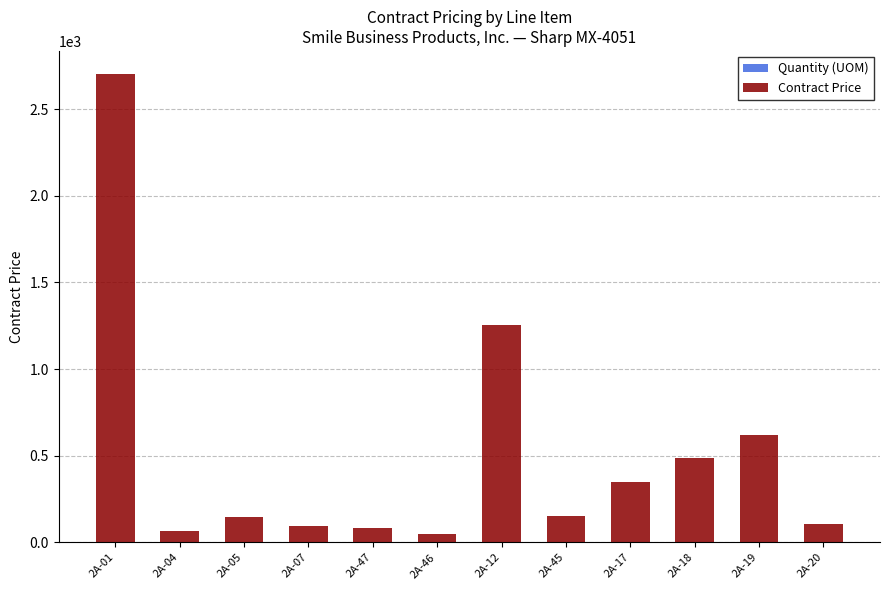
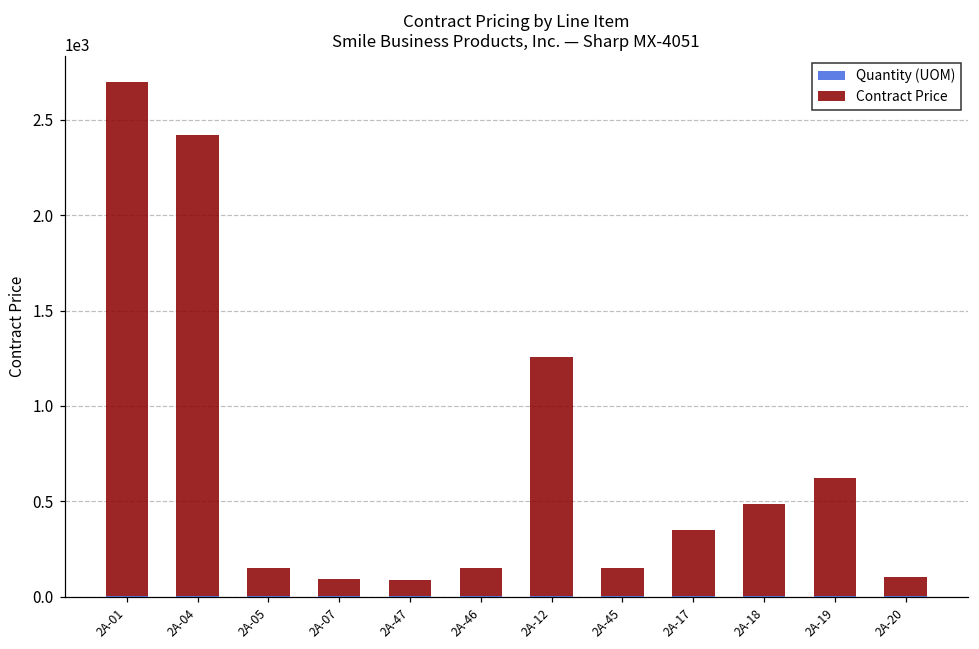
Contract Price, 2A-04: 60 -> 2420
Contract Price, 2A-46: 50 -> 150
